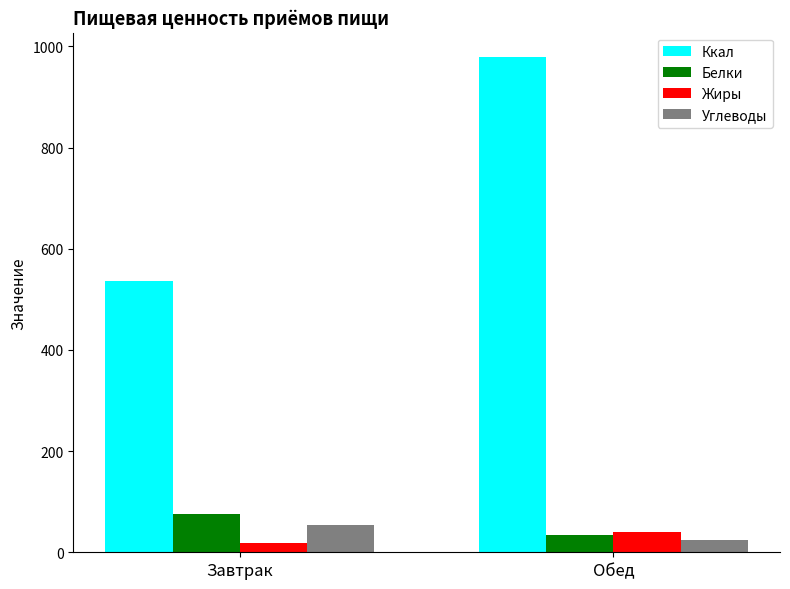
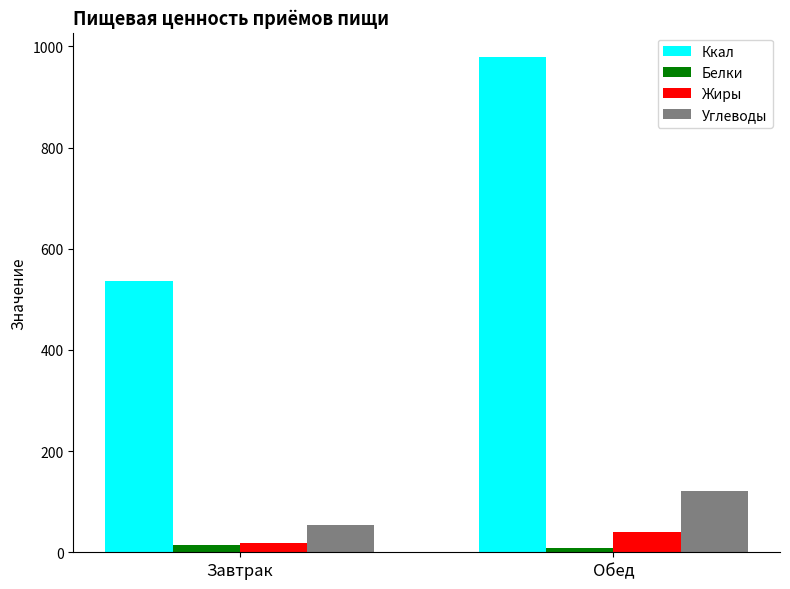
Белки, Завтрак: 80 -> 10
Белки, Обед: 30 -> 10
Углеводы, Обед: 20 -> 120
